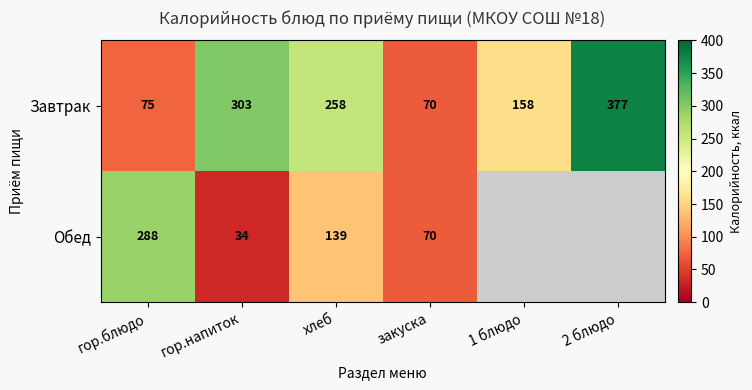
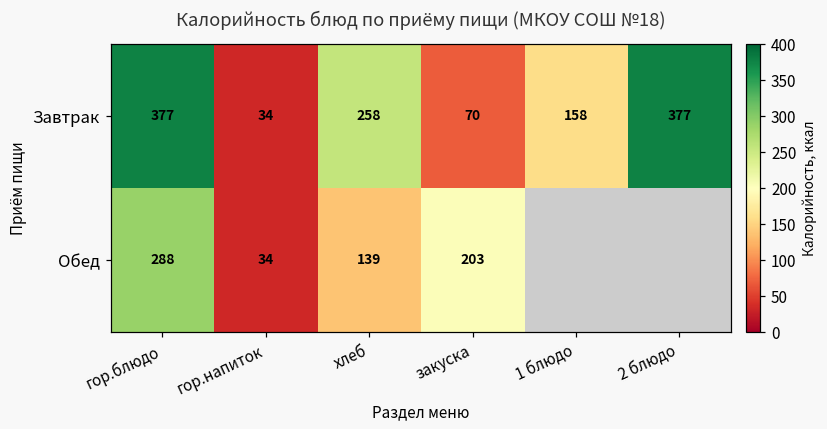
Завтрак, гор.блюдо: 75 -> 377
Завтрак, гор.напиток: 303 -> 34
Обед, закуска: 70 -> 203
